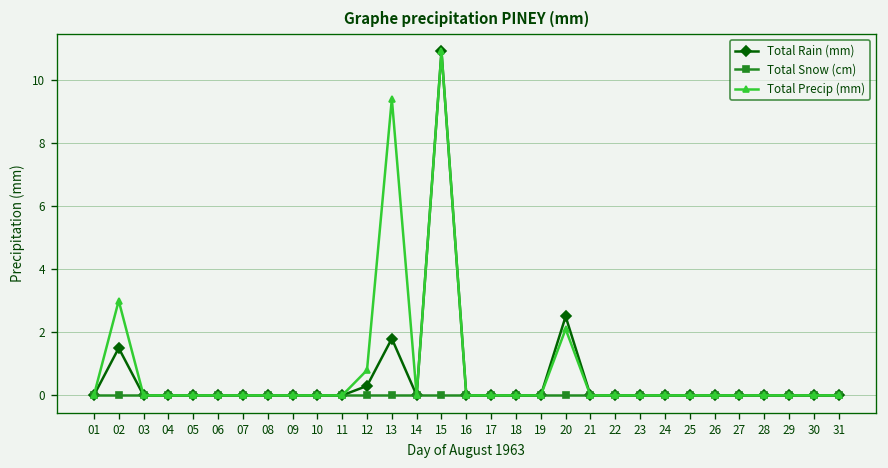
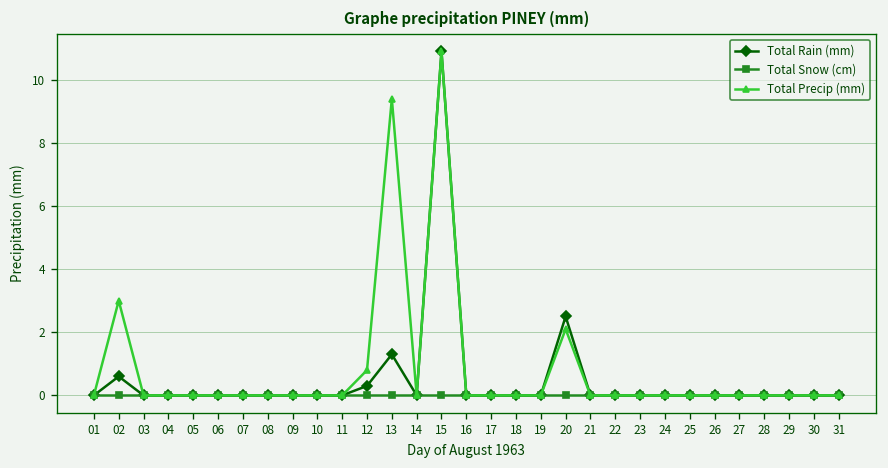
Total Rain (mm), 02: 1.5 -> 0.6
Total Rain (mm), 13: 1.8 -> 1.3
